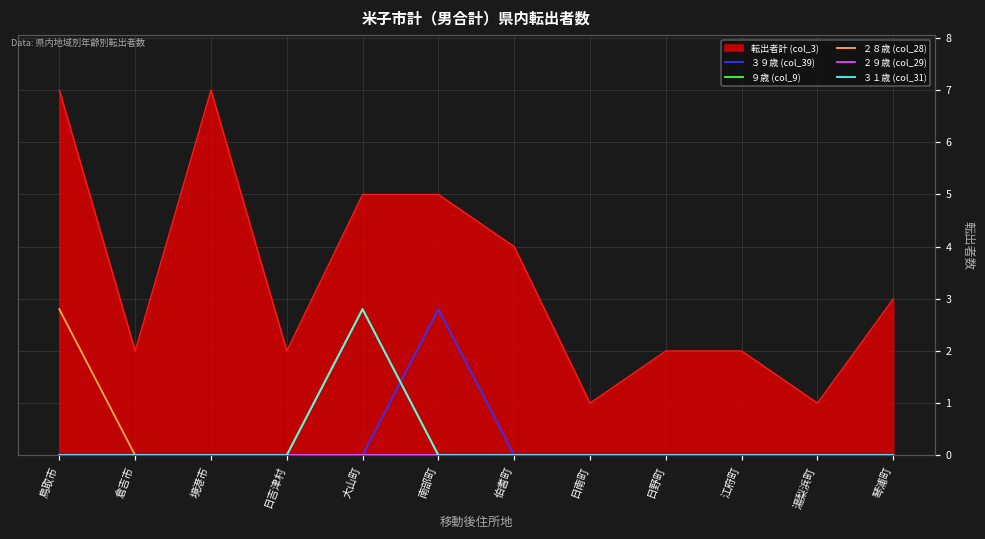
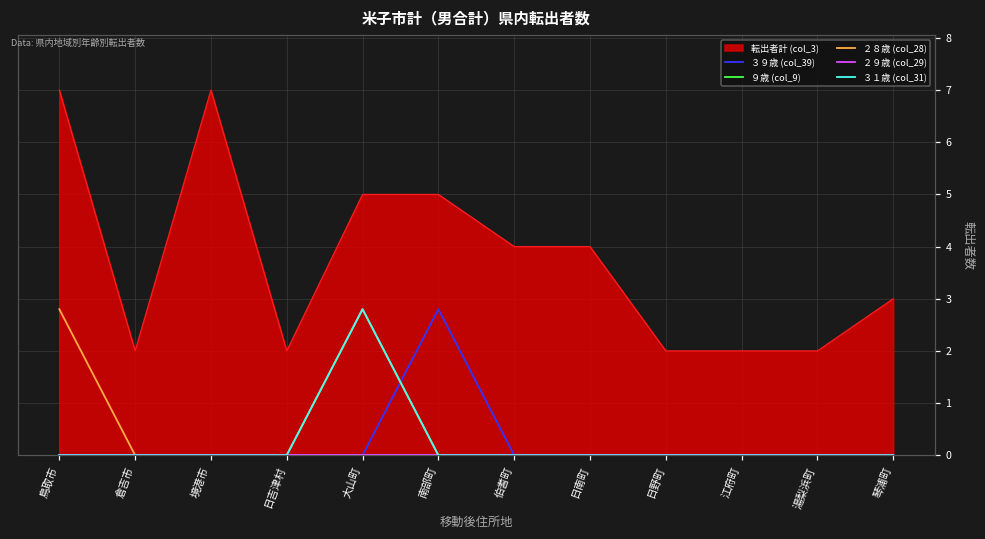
転出者計 (col_3), 日南町: 1 -> 4
転出者計 (col_3), 湯梨浜町: 1 -> 2
